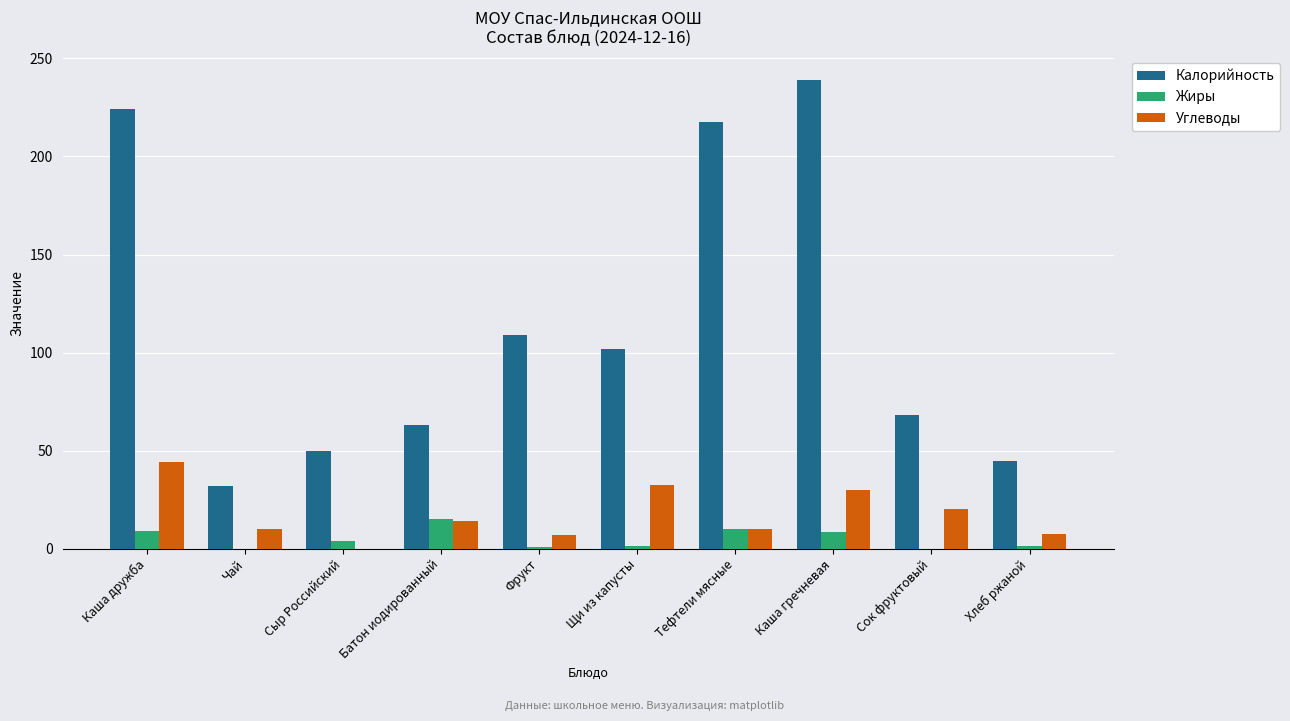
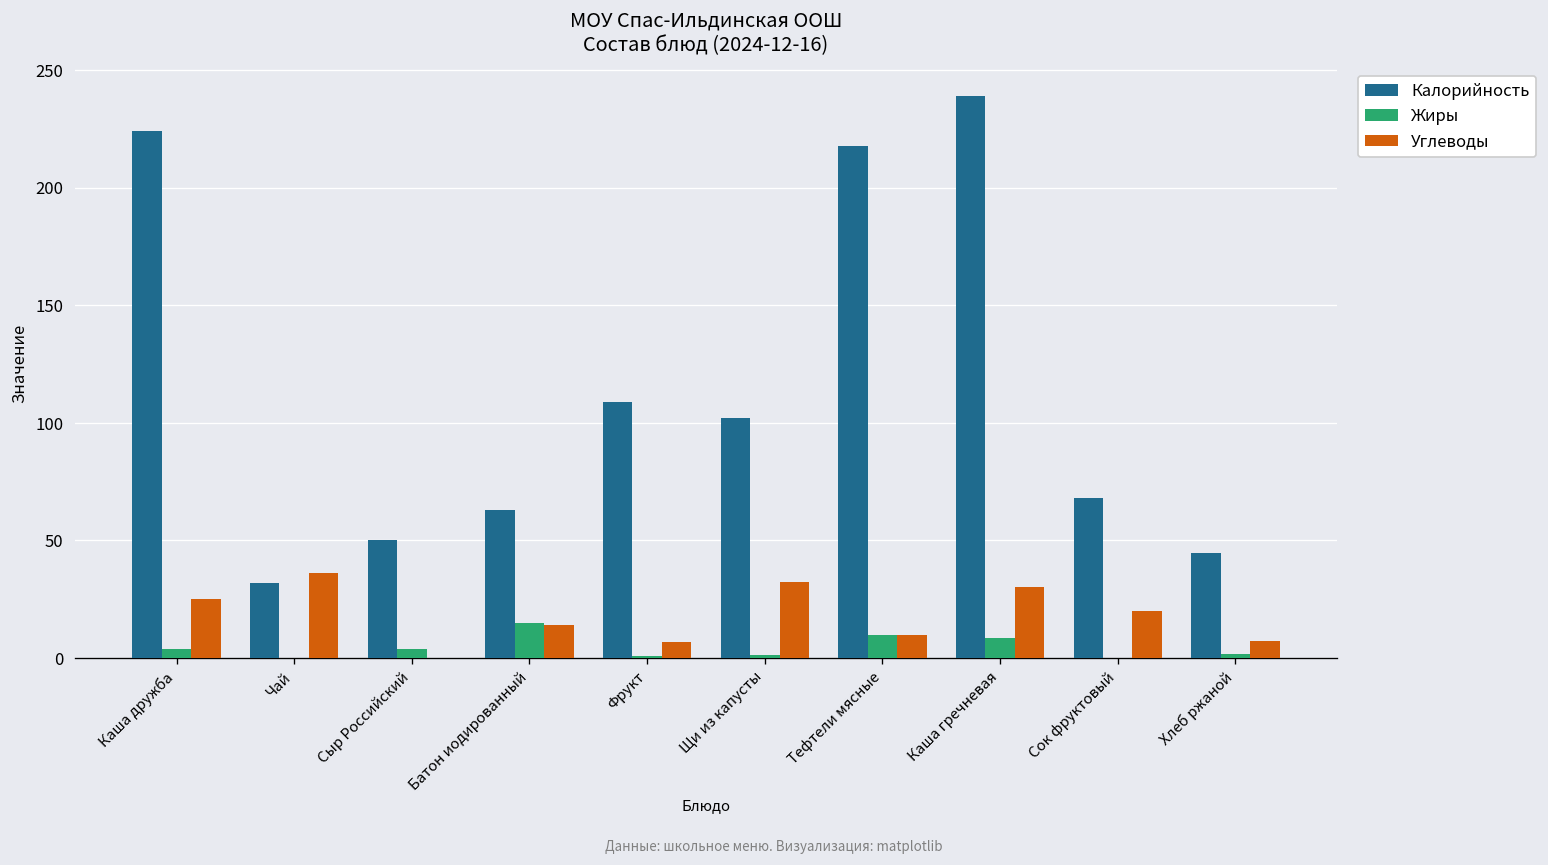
Жиры, Каша дружба: 9 -> 4
Углеводы, Каша дружба: 44 -> 25
Углеводы, Чай: 10 -> 36
